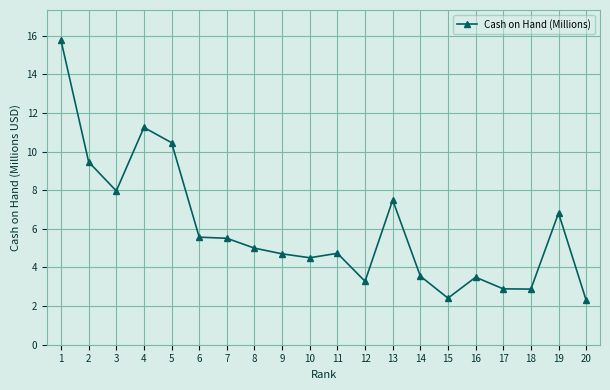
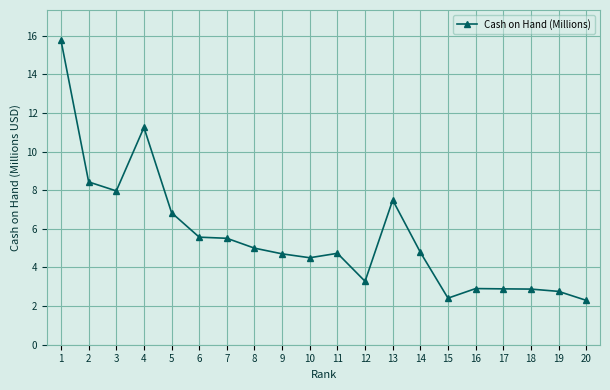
2: 9.5 -> 8.4
5: 10.5 -> 6.8
14: 3.6 -> 4.8
16: 3.5 -> 2.9
19: 6.8 -> 2.8
